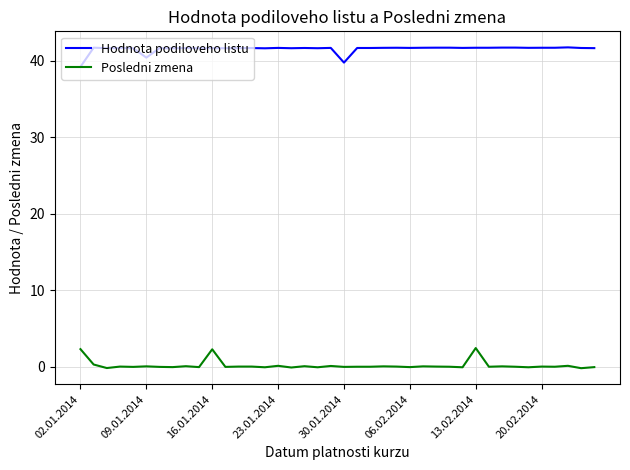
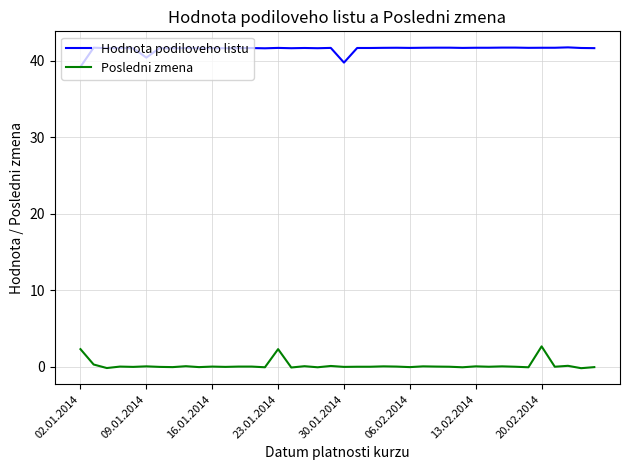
Posledni zmena, 16.01.2014: 2 -> 0
Posledni zmena, 23.01.2014: 0 -> 2
Posledni zmena, 13.02.2014: 2 -> 0
Posledni zmena, 20.02.2014: 0 -> 3
